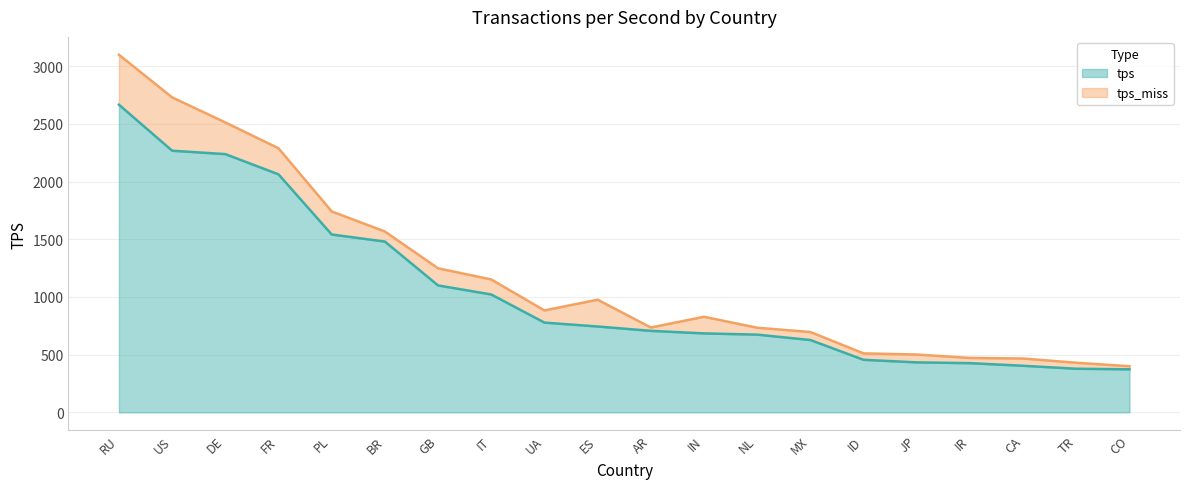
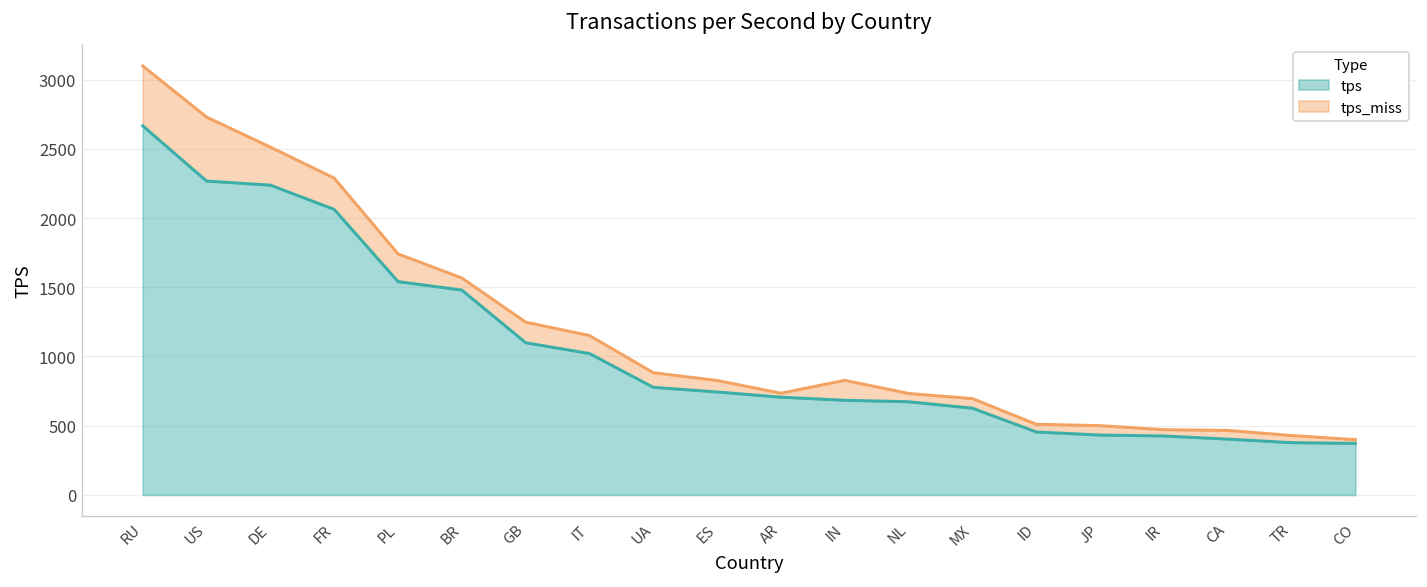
tps_miss, ES: 230 -> 80
